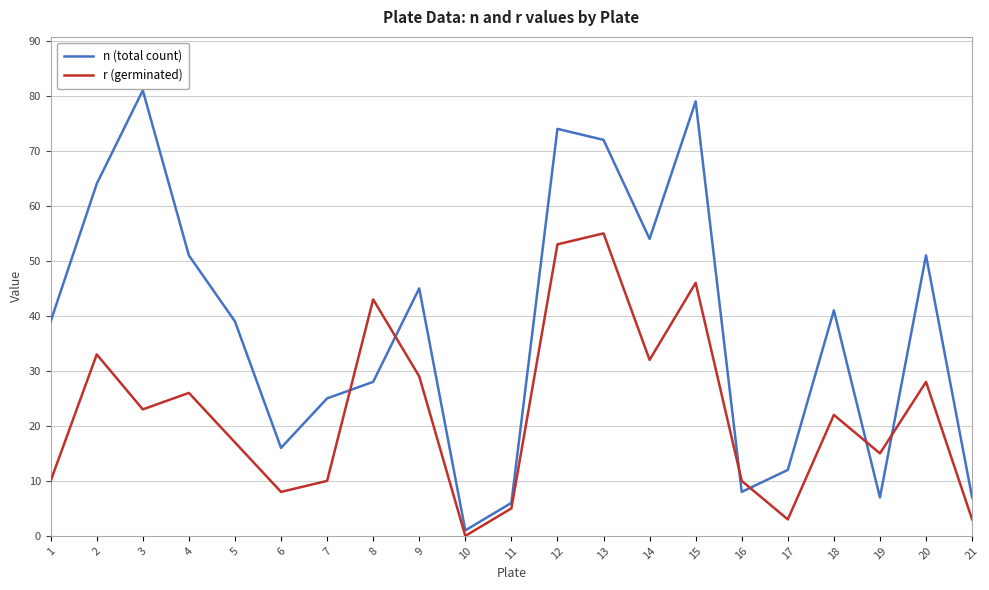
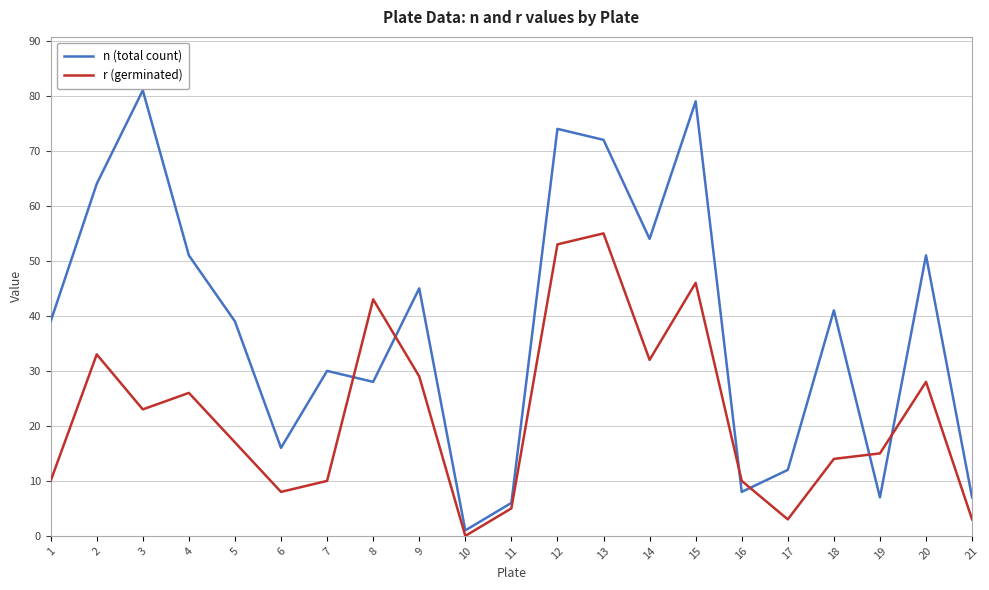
n (total count), 7: 25 -> 30
r (germinated), 18: 22 -> 14
